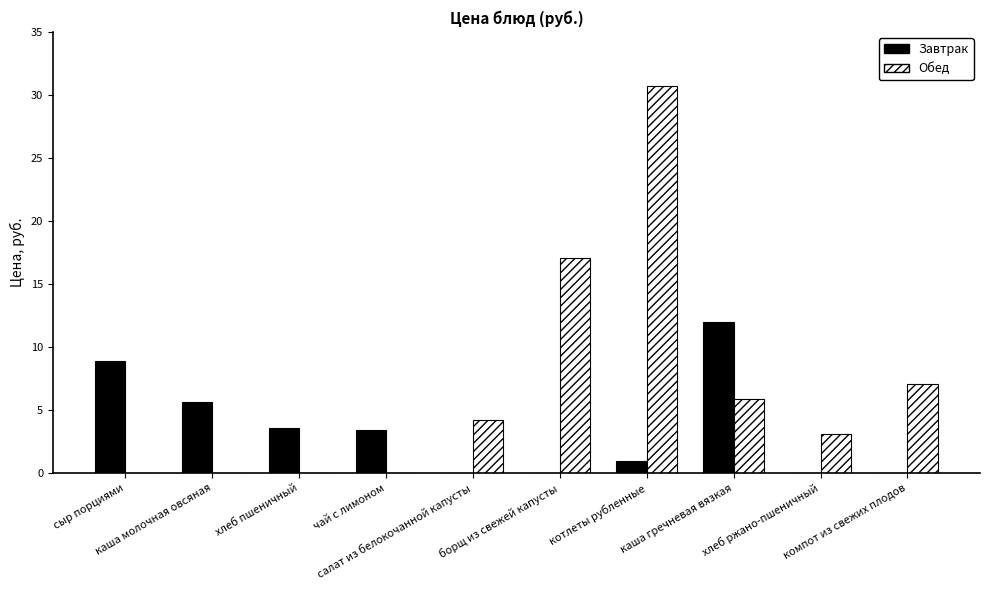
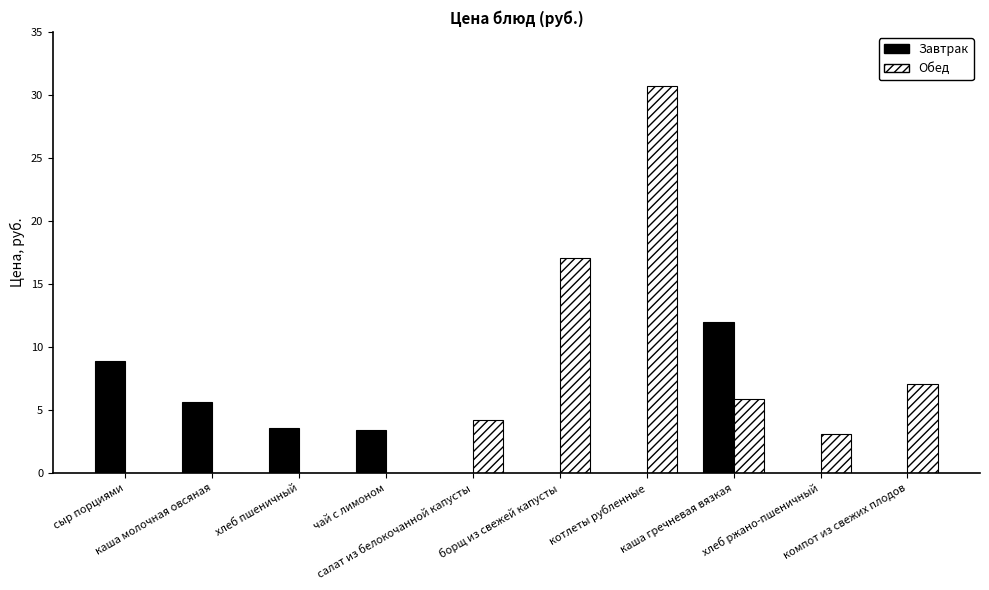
Завтрак, котлеты рубленные: 1 -> 0
